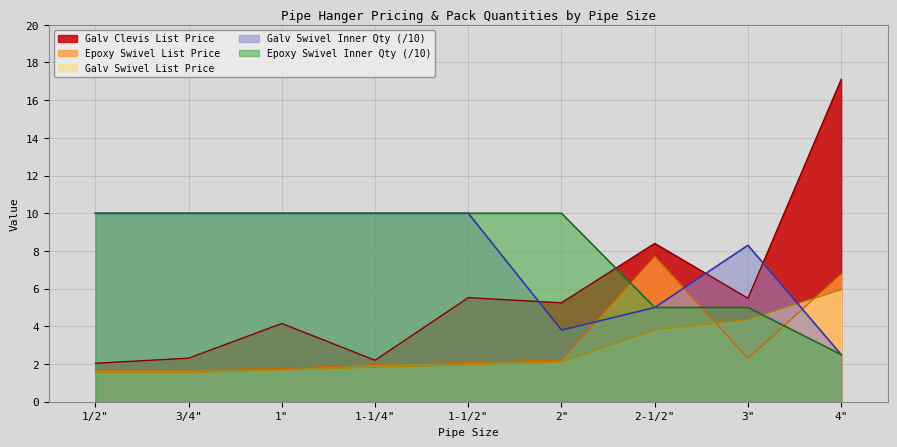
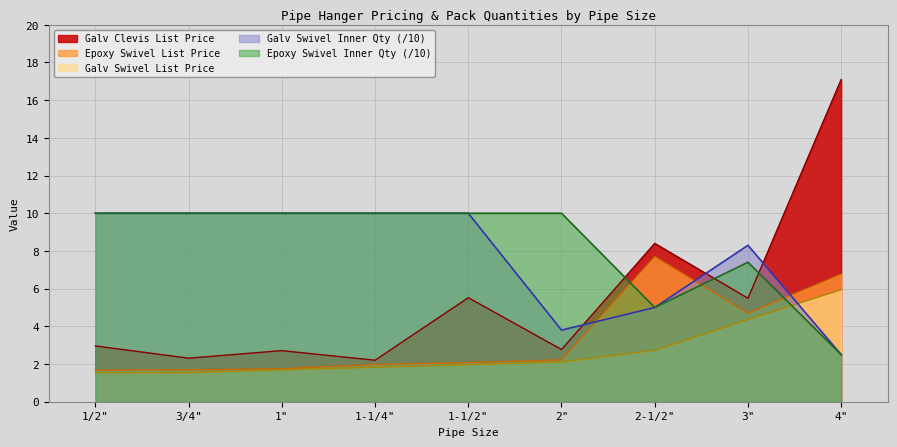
Galv Clevis List Price, 1/2": 2.0 -> 3.0
Galv Clevis List Price, 1": 4.2 -> 2.7
Galv Clevis List Price, 2": 5.3 -> 2.8
Galv Swivel List Price, 2-1/2": 3.8 -> 2.7
Epoxy Swivel List Price, 3": 2.3 -> 4.7
Epoxy Swivel Inner Qty (/10), 3": 5.0 -> 7.4
